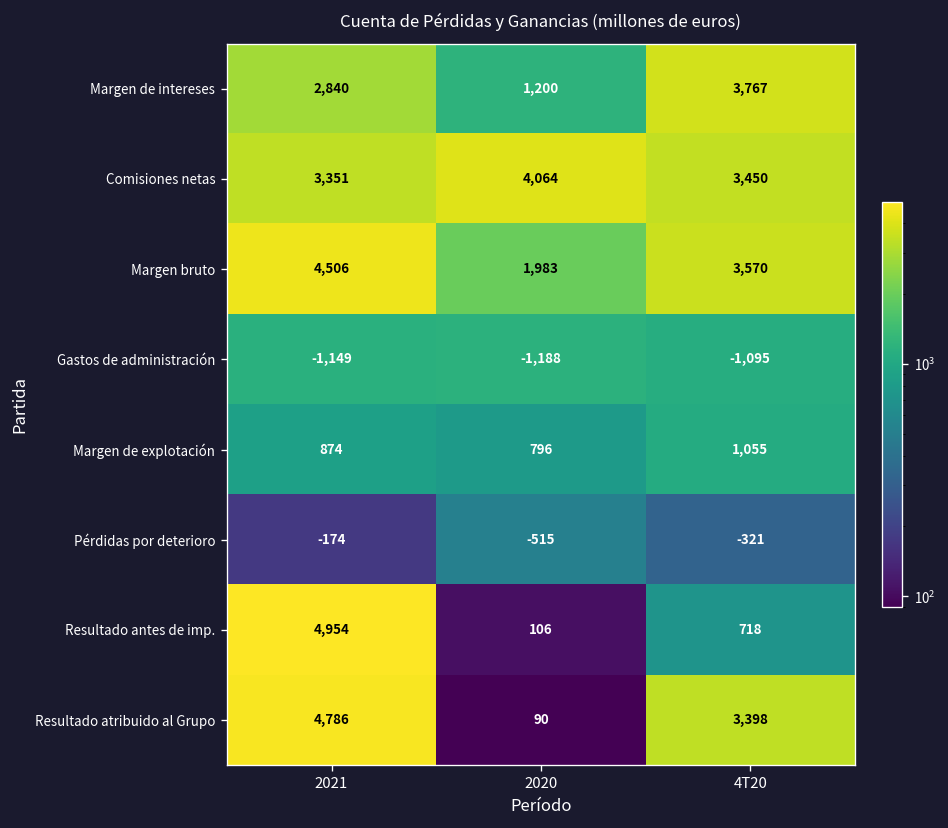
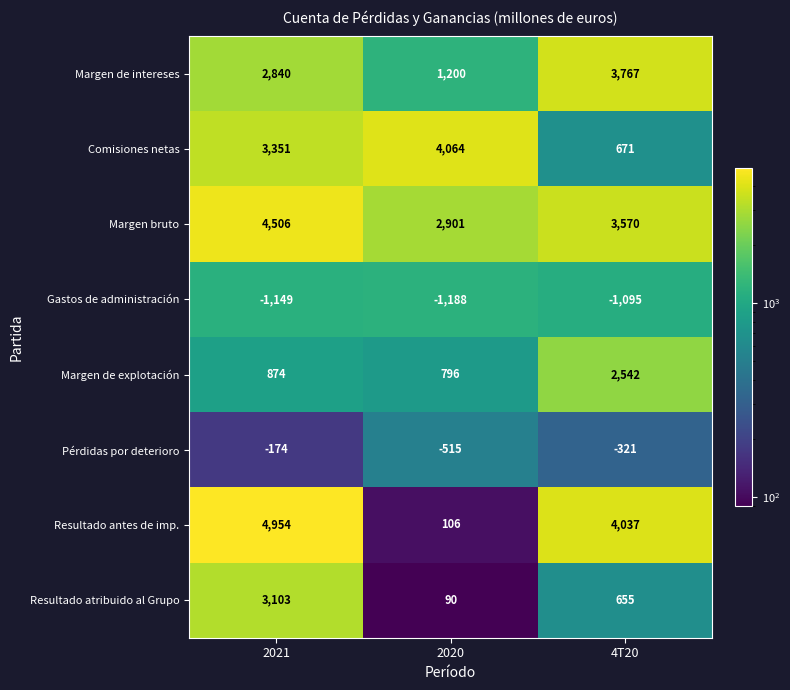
Comisiones netas, 4T20: 3,450 -> 671
Margen bruto, 2020: 1,983 -> 2,901
Margen de explotación, 4T20: 1,055 -> 2,542
Resultado antes de imp., 4T20: 718 -> 4,037
Resultado atribuido al Grupo, 2021: 4,786 -> 3,103
Resultado atribuido al Grupo, 4T20: 3,398 -> 655
